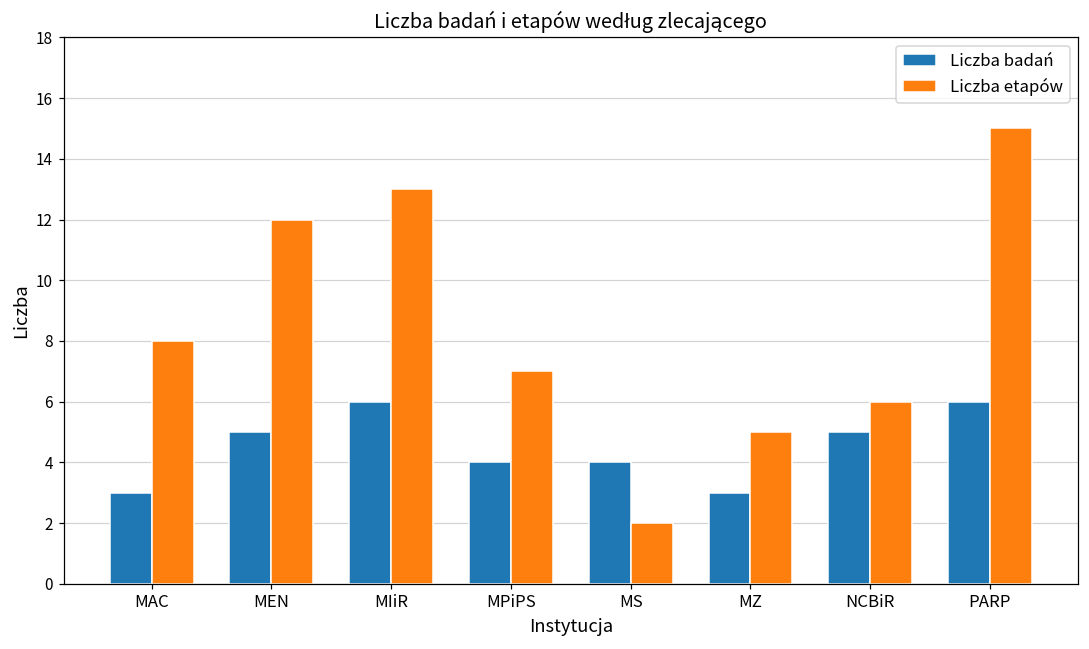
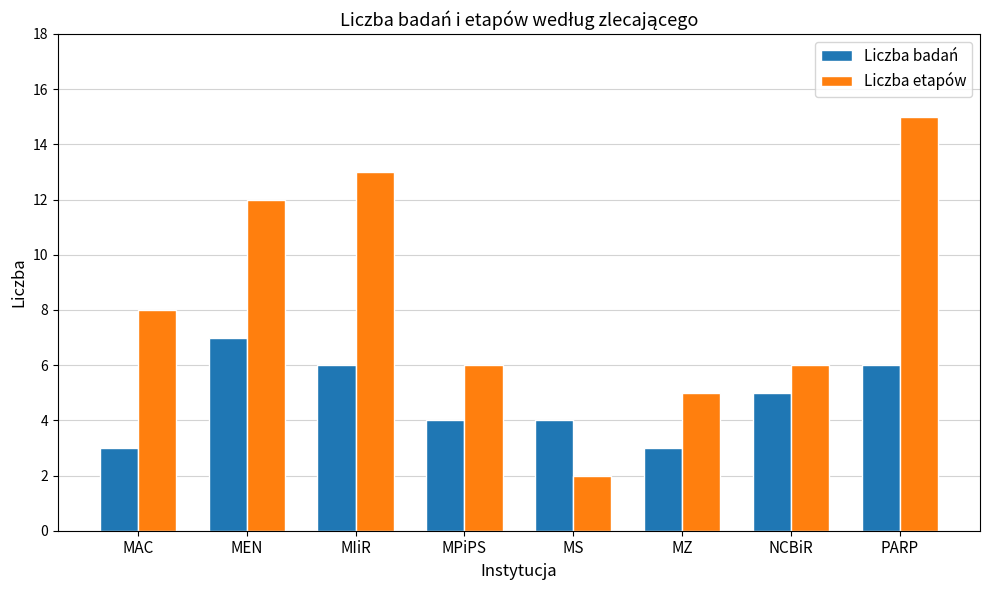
Liczba badań, MEN: 5 -> 7
Liczba etapów, MPiPS: 7 -> 6
